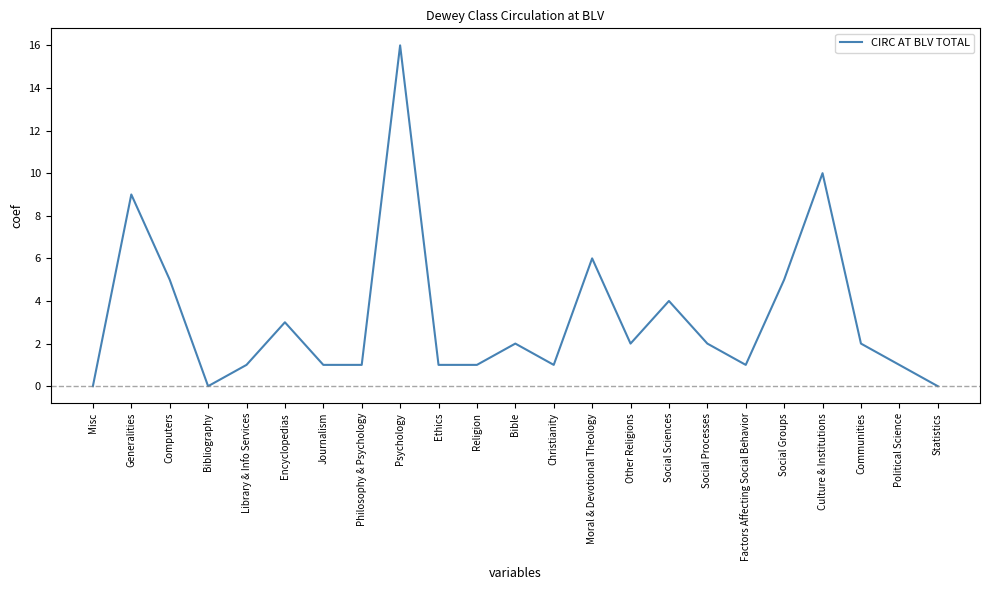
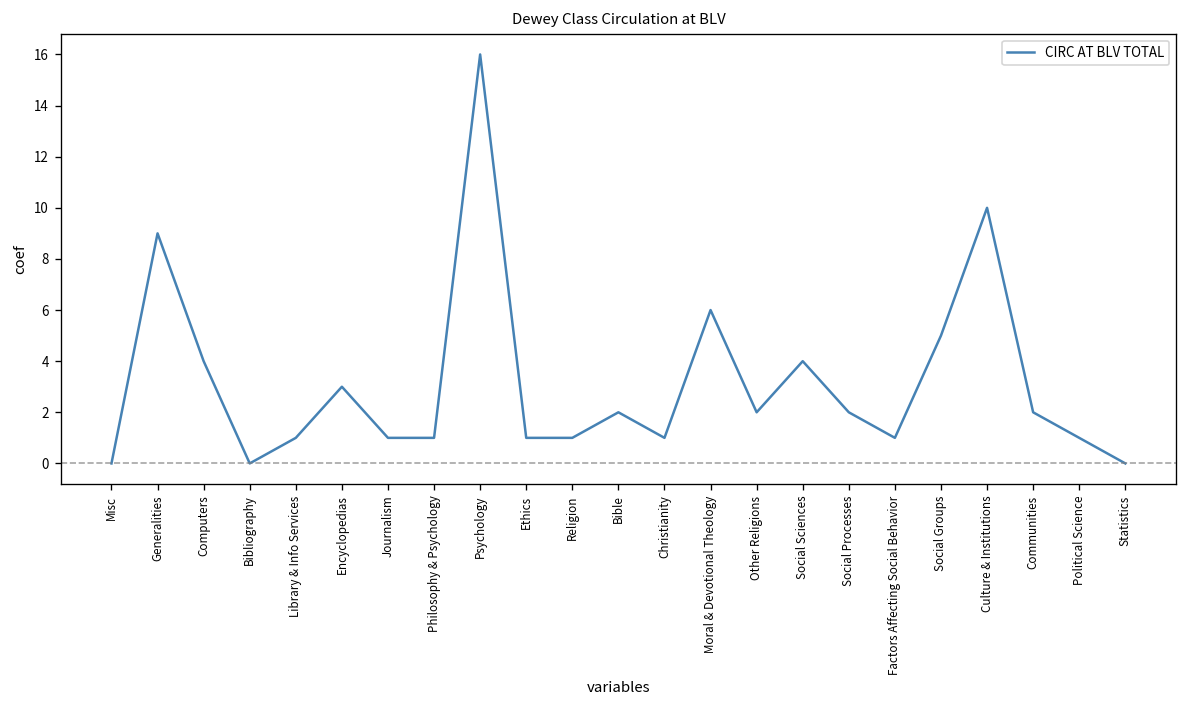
Computers: 5 -> 4
